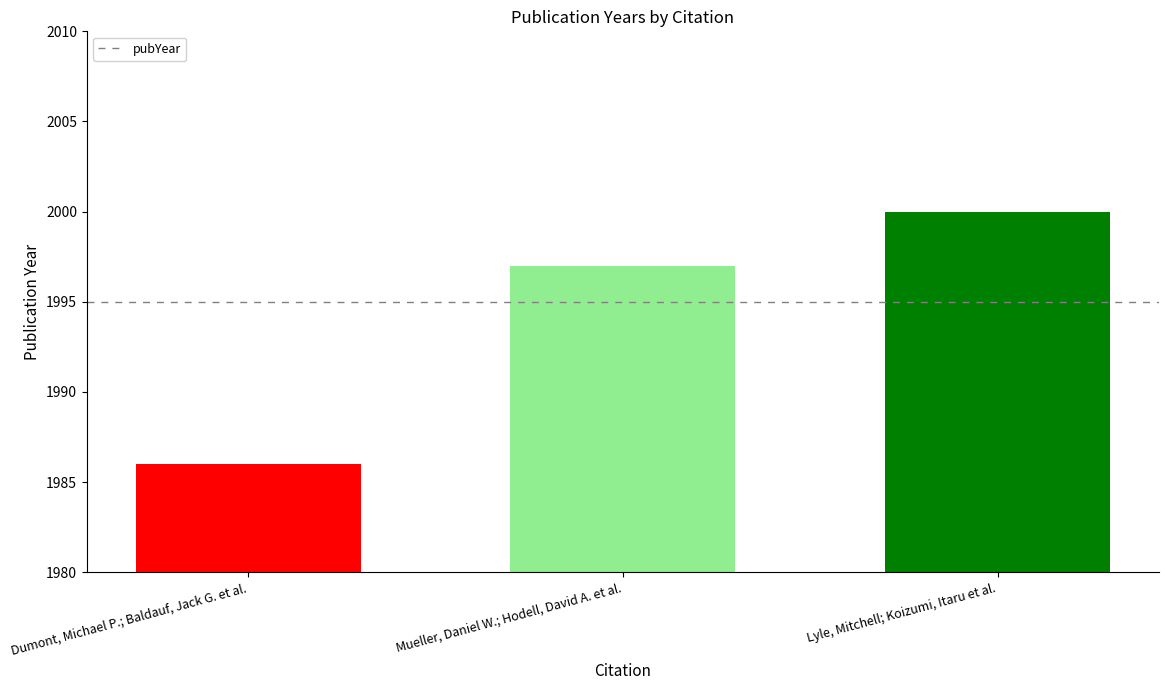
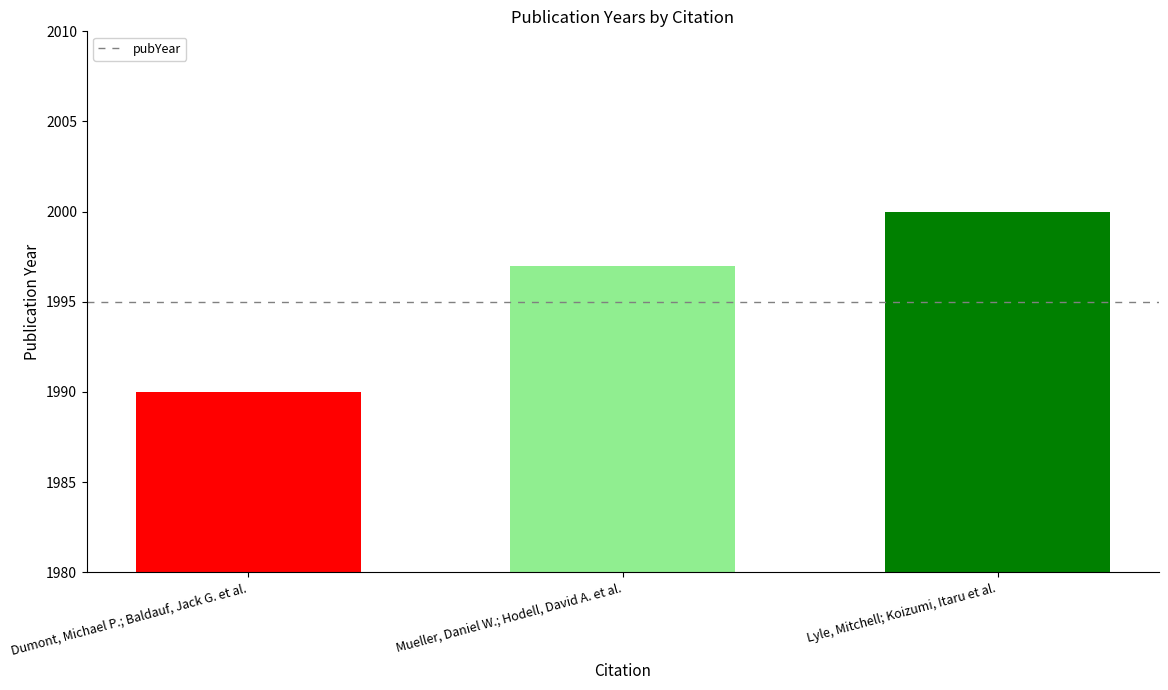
Dumont, Michael P.; Baldauf, Jack G. et al.: 1986 -> 1990
